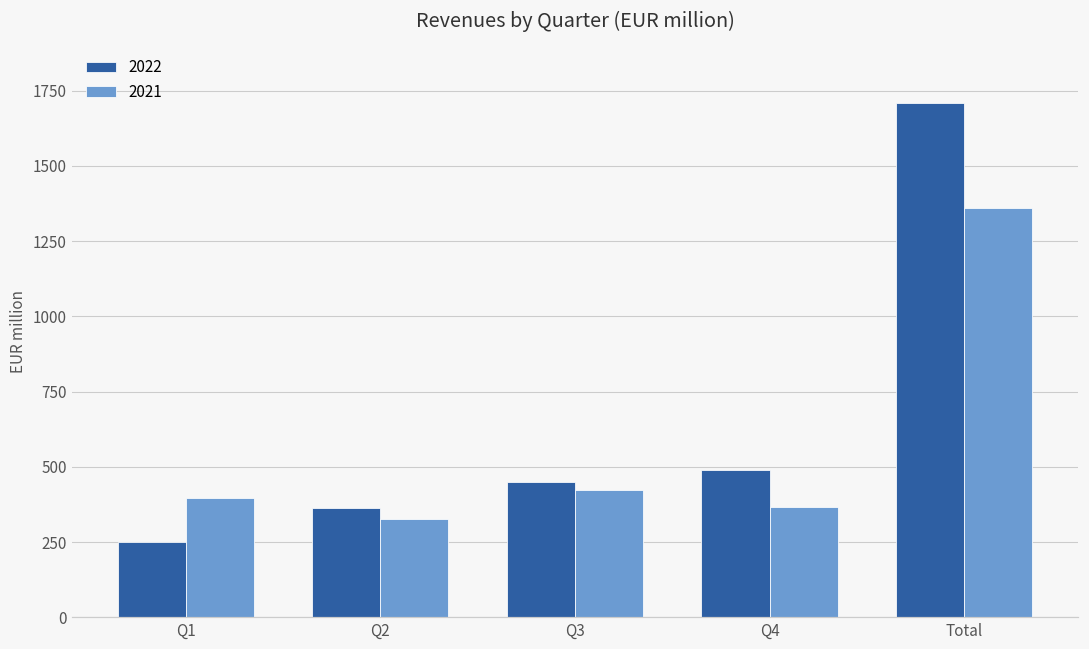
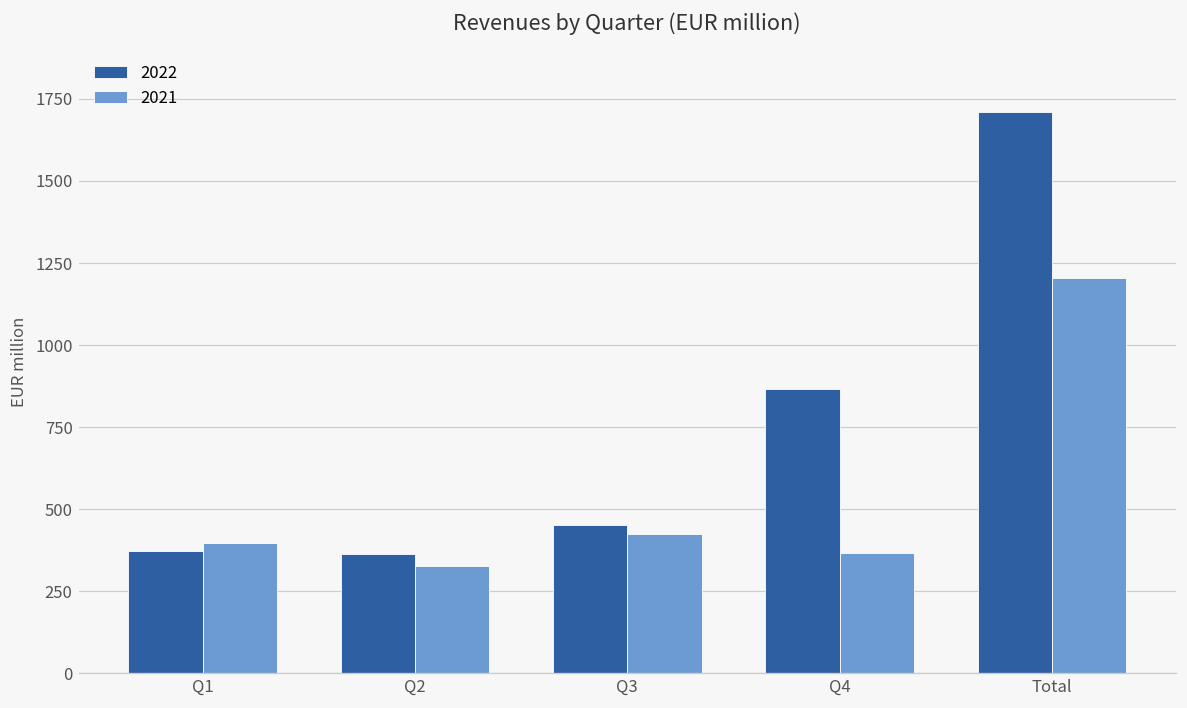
2022, Q1: 250 -> 370
2022, Q4: 490 -> 870
2021, Total: 1360 -> 1200
